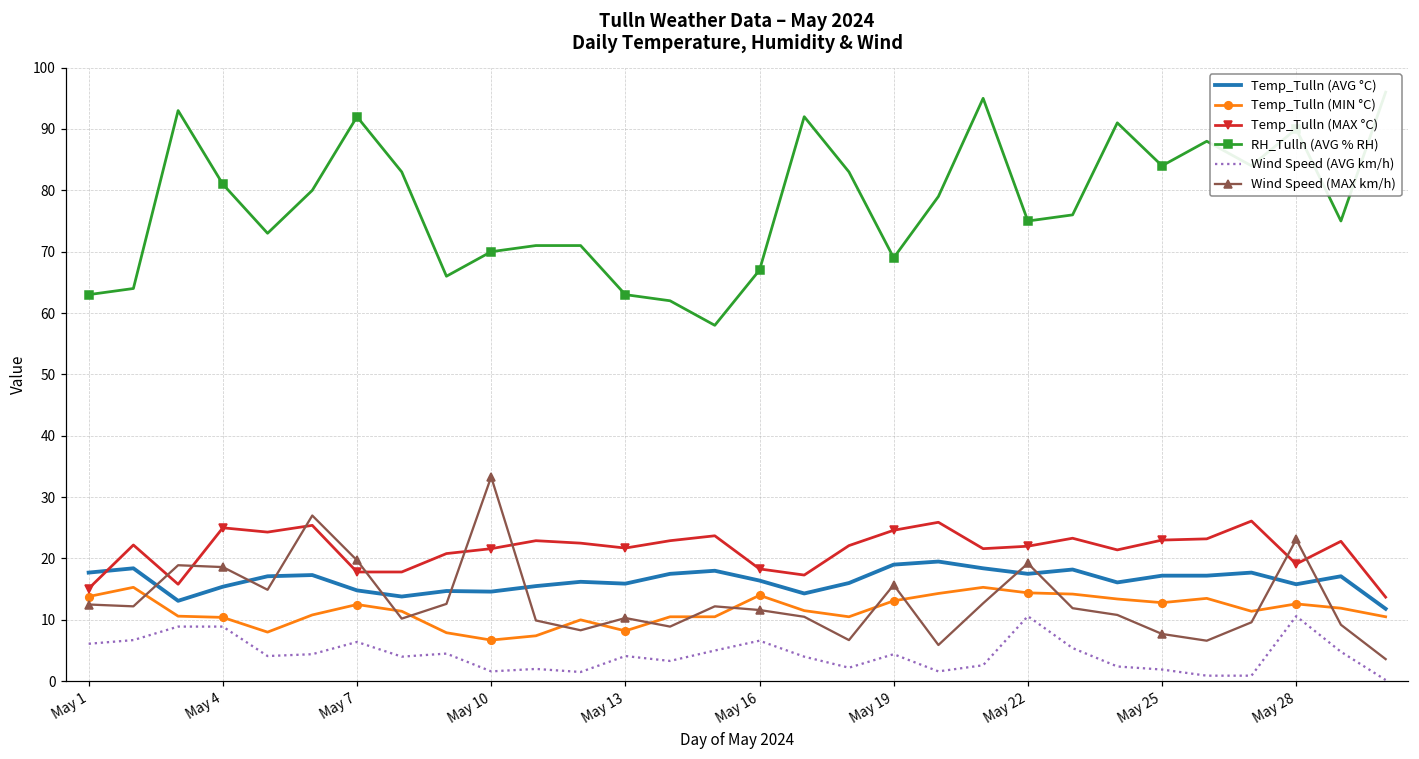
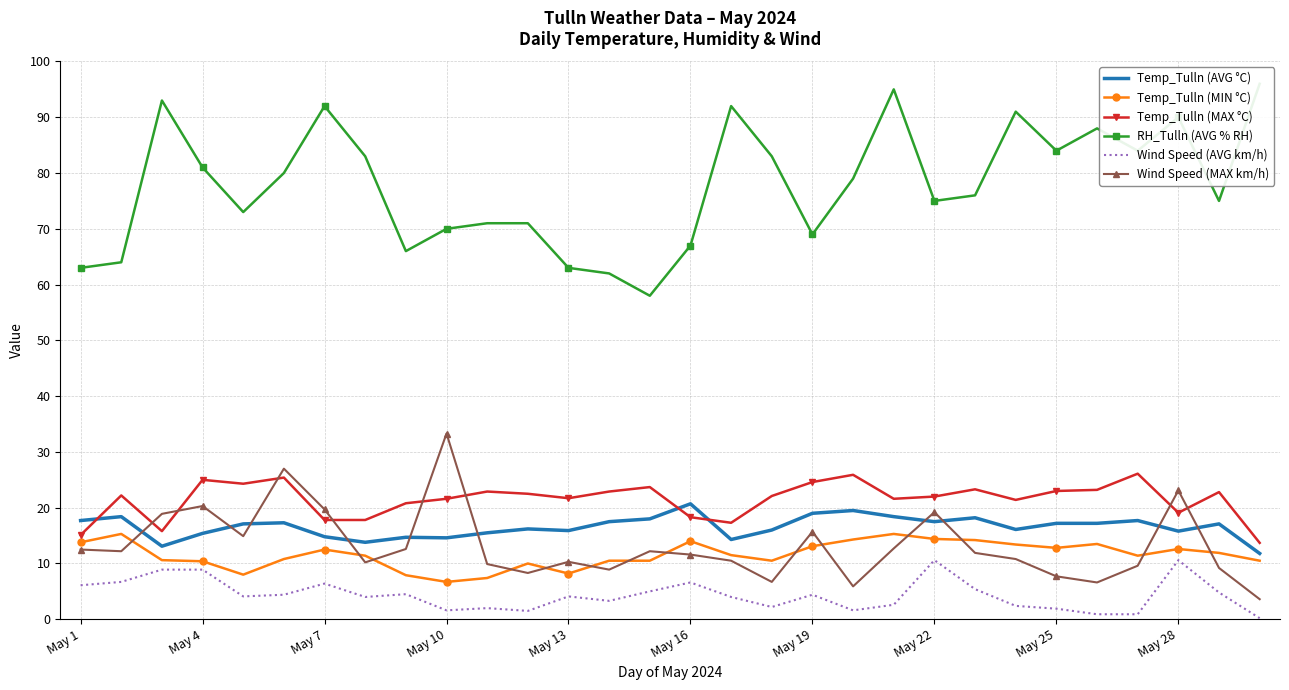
Wind Speed (MAX km/h), May 4: 19 -> 20
Temp_Tulln (AVG °C), May 16: 16 -> 21
